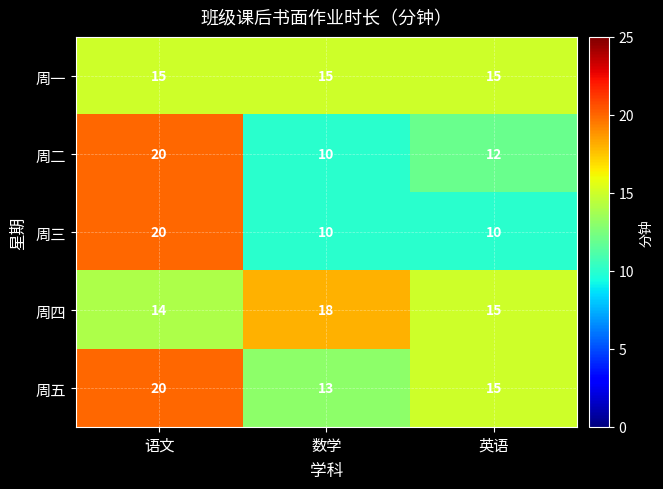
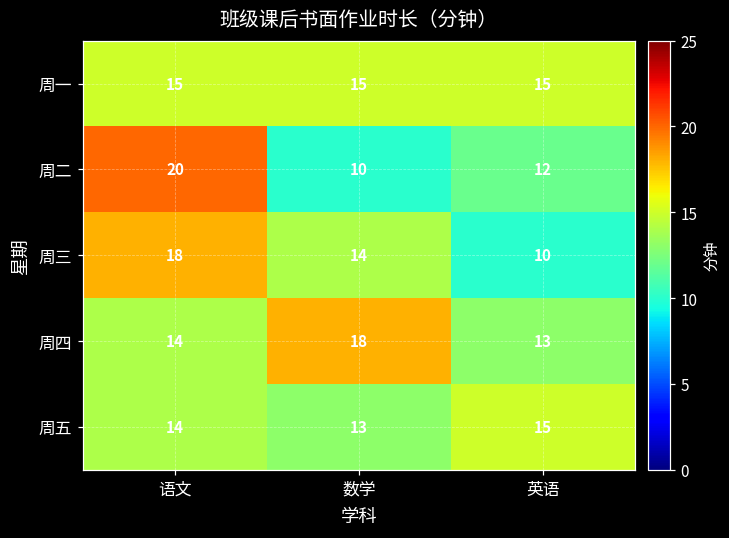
周三, 语文: 20 -> 18
周三, 数学: 10 -> 14
周四, 英语: 15 -> 13
周五, 语文: 20 -> 14
